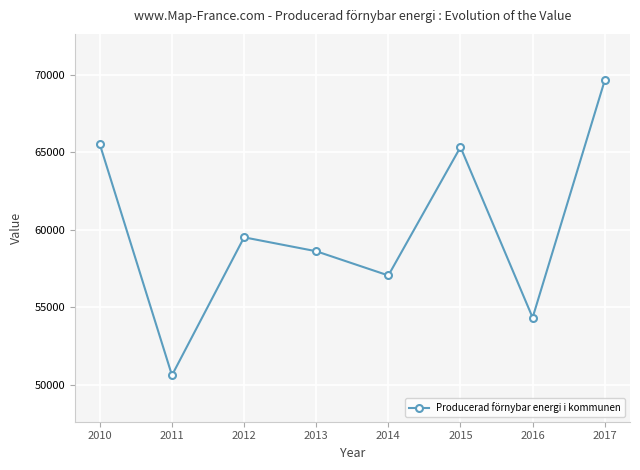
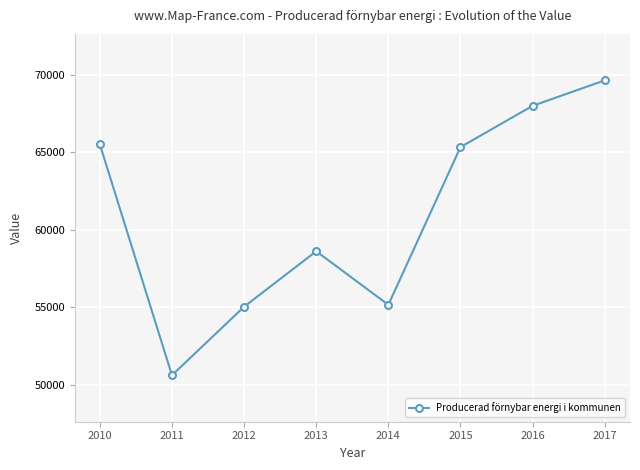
2012: 59500 -> 55000
2014: 57000 -> 55100
2016: 54300 -> 68000
